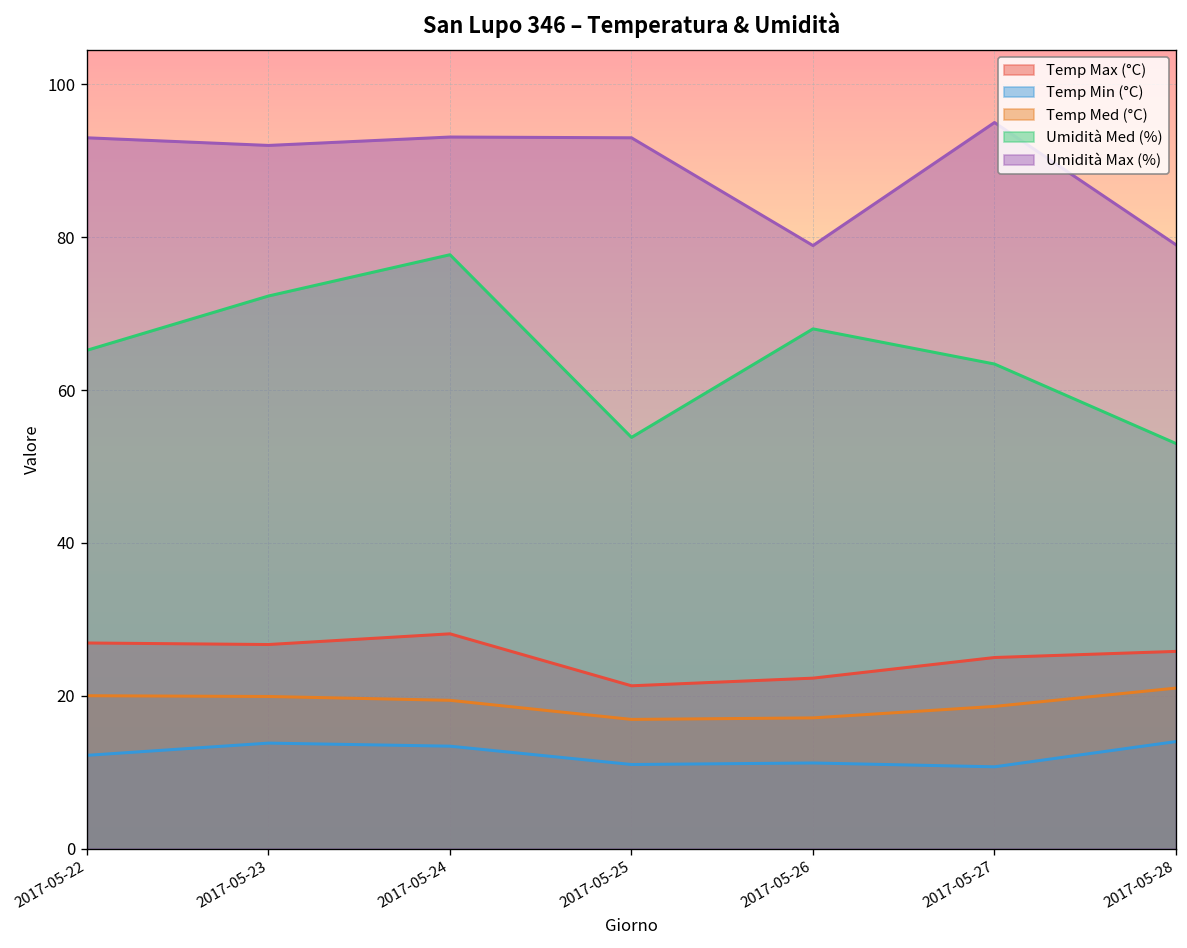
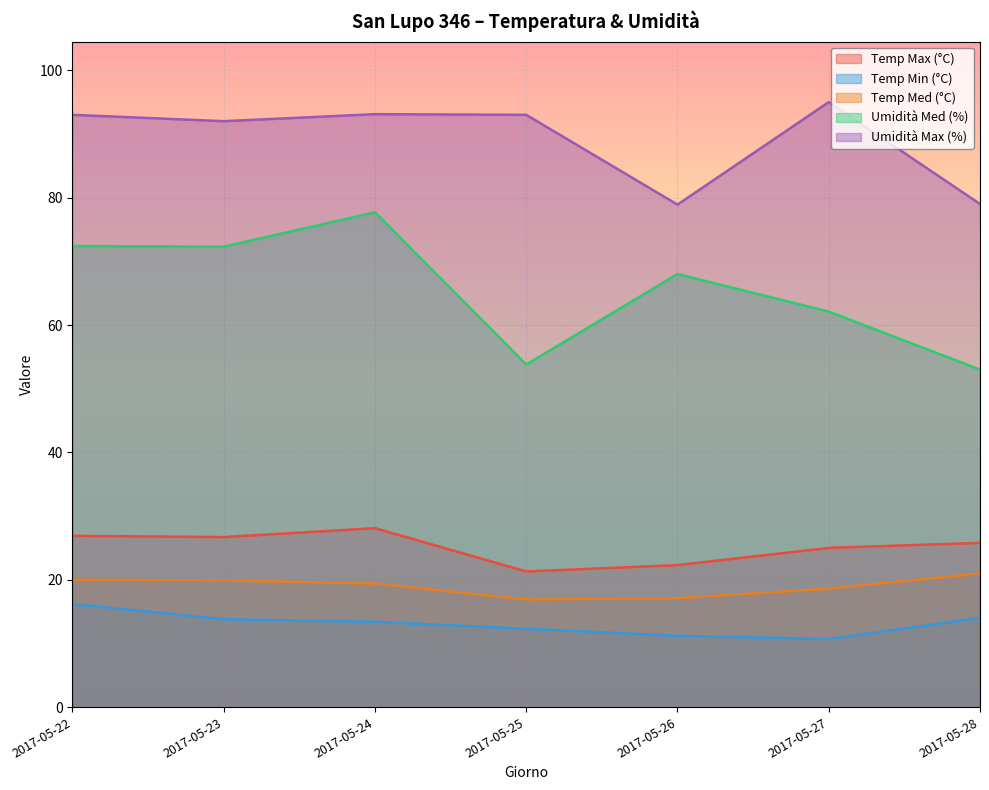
Temp Min (°C), 2017-05-22: 12 -> 16
Umidità Med (%), 2017-05-22: 65 -> 72
Temp Min (°C), 2017-05-25: 11 -> 12
Umidità Med (%), 2017-05-27: 63 -> 62
